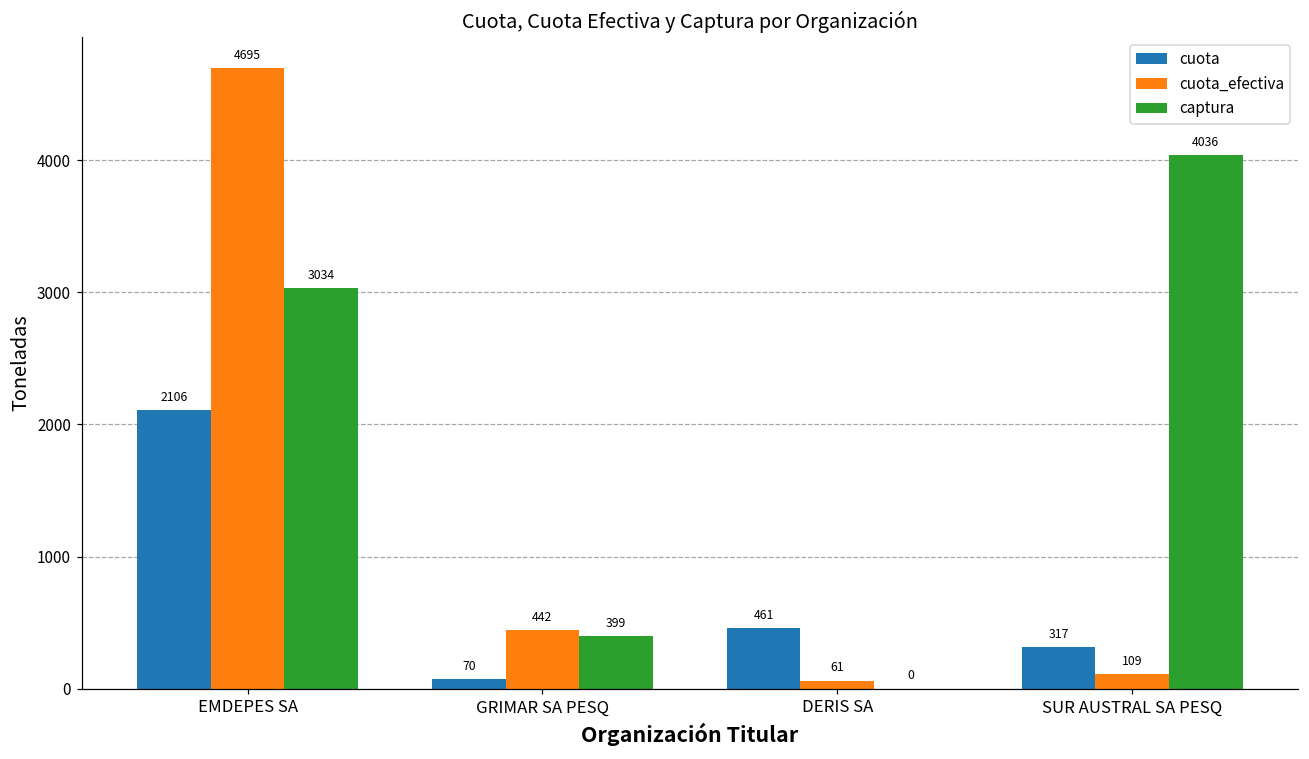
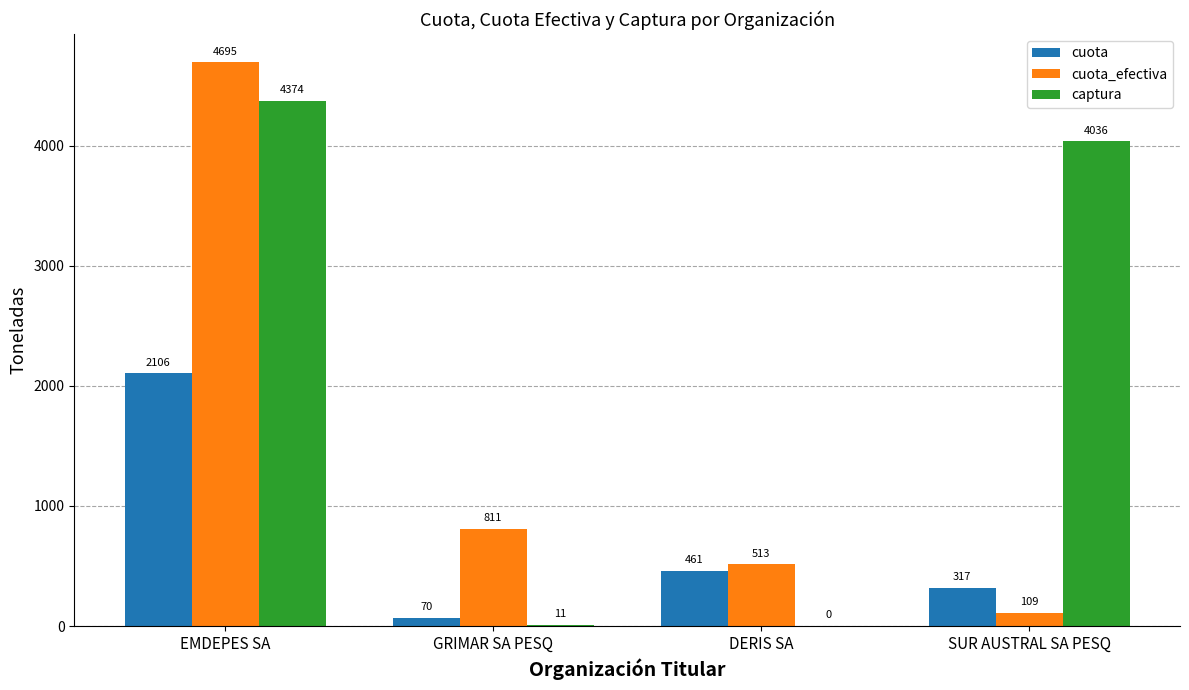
captura, EMDEPES SA: 3034 -> 4374
cuota_efectiva, GRIMAR SA PESQ: 442 -> 811
captura, GRIMAR SA PESQ: 399 -> 11
cuota_efectiva, DERIS SA: 61 -> 513
